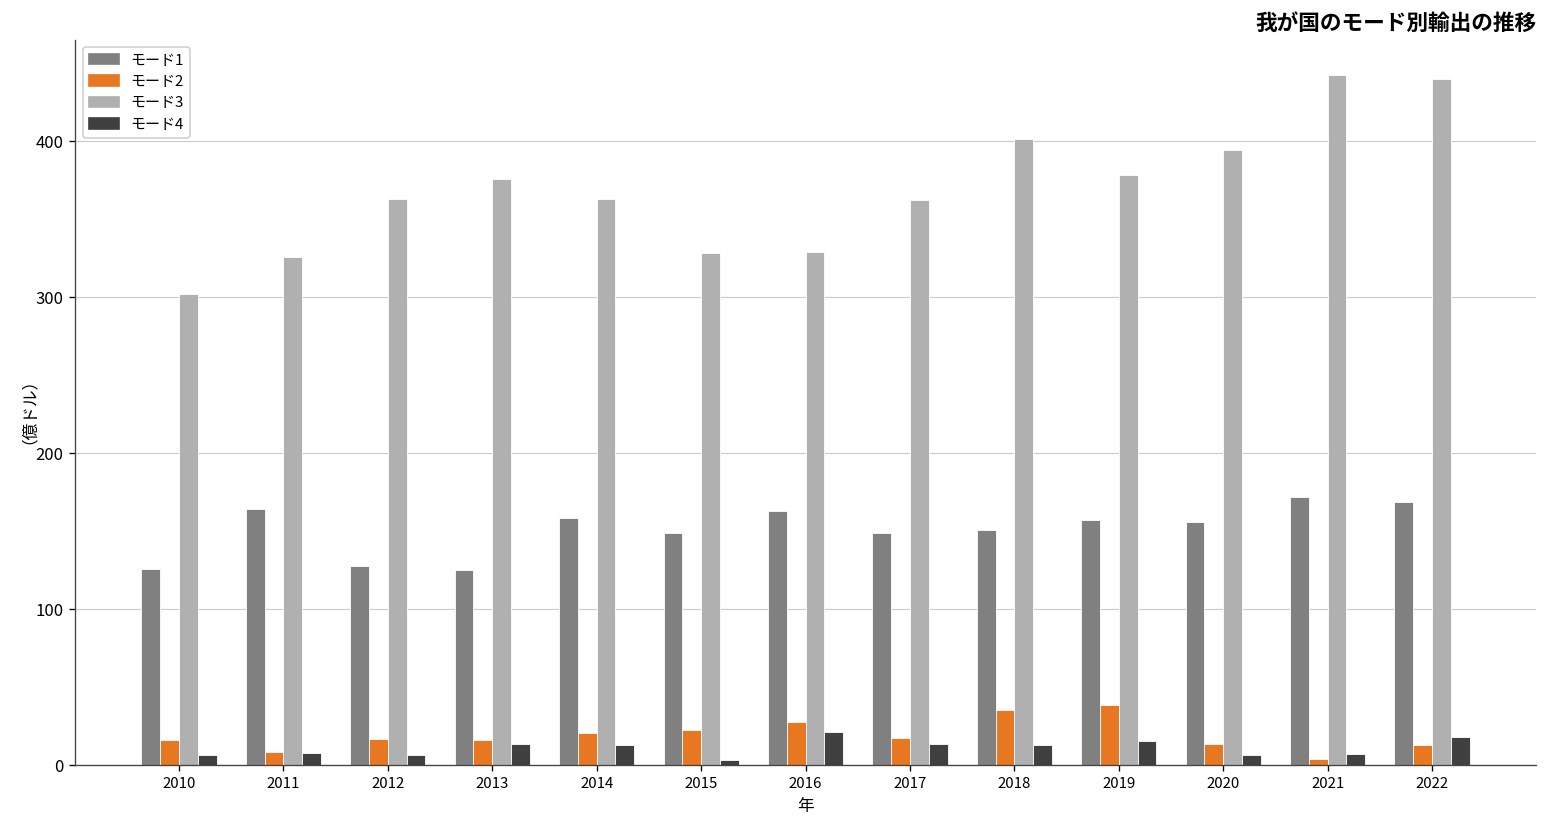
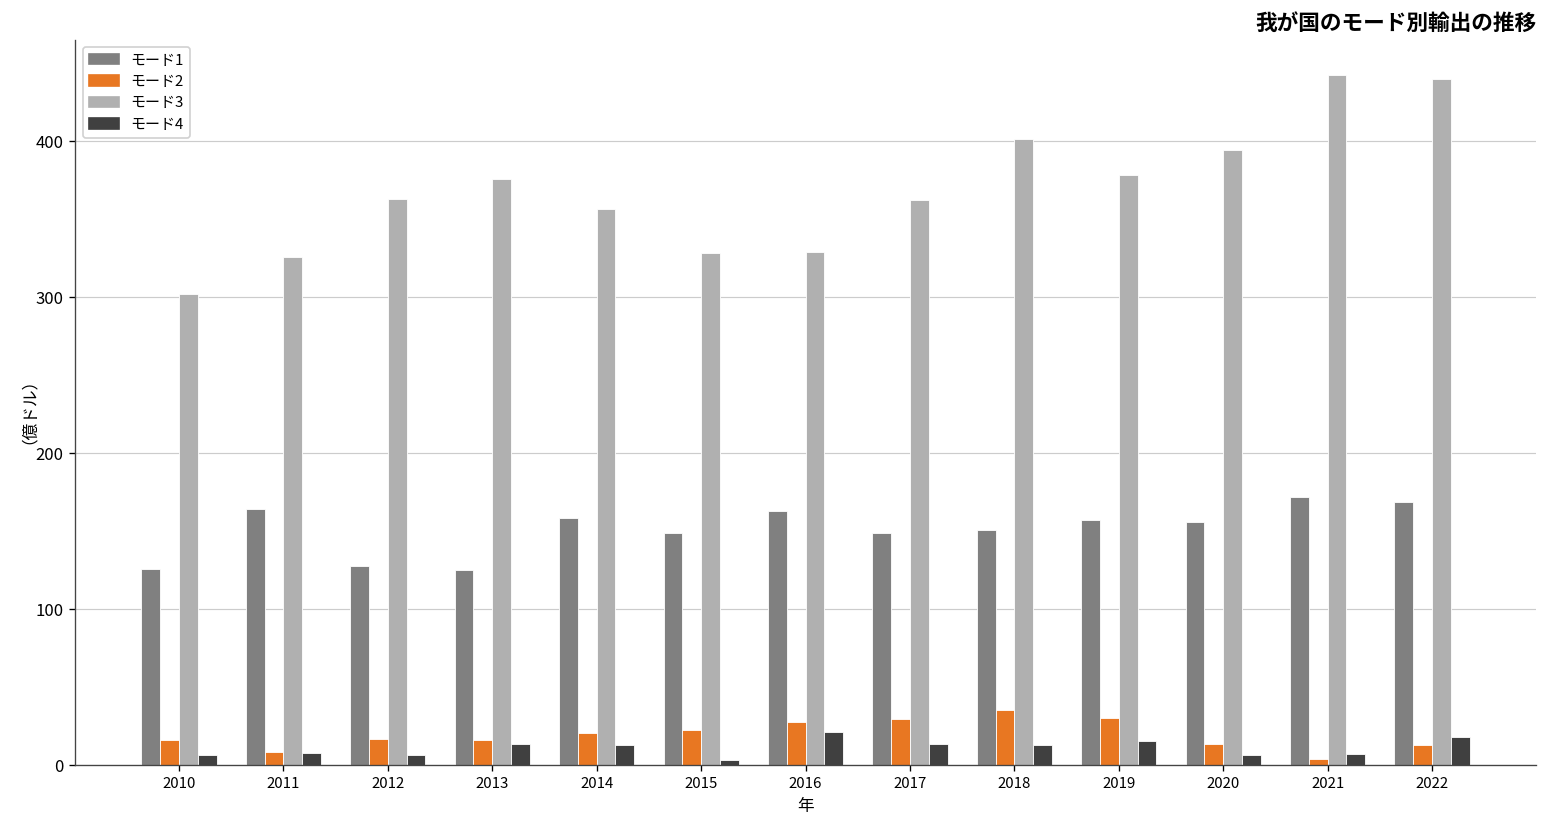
モード3, 2014: 363 -> 356
モード2, 2017: 18 -> 29
モード2, 2019: 39 -> 30
